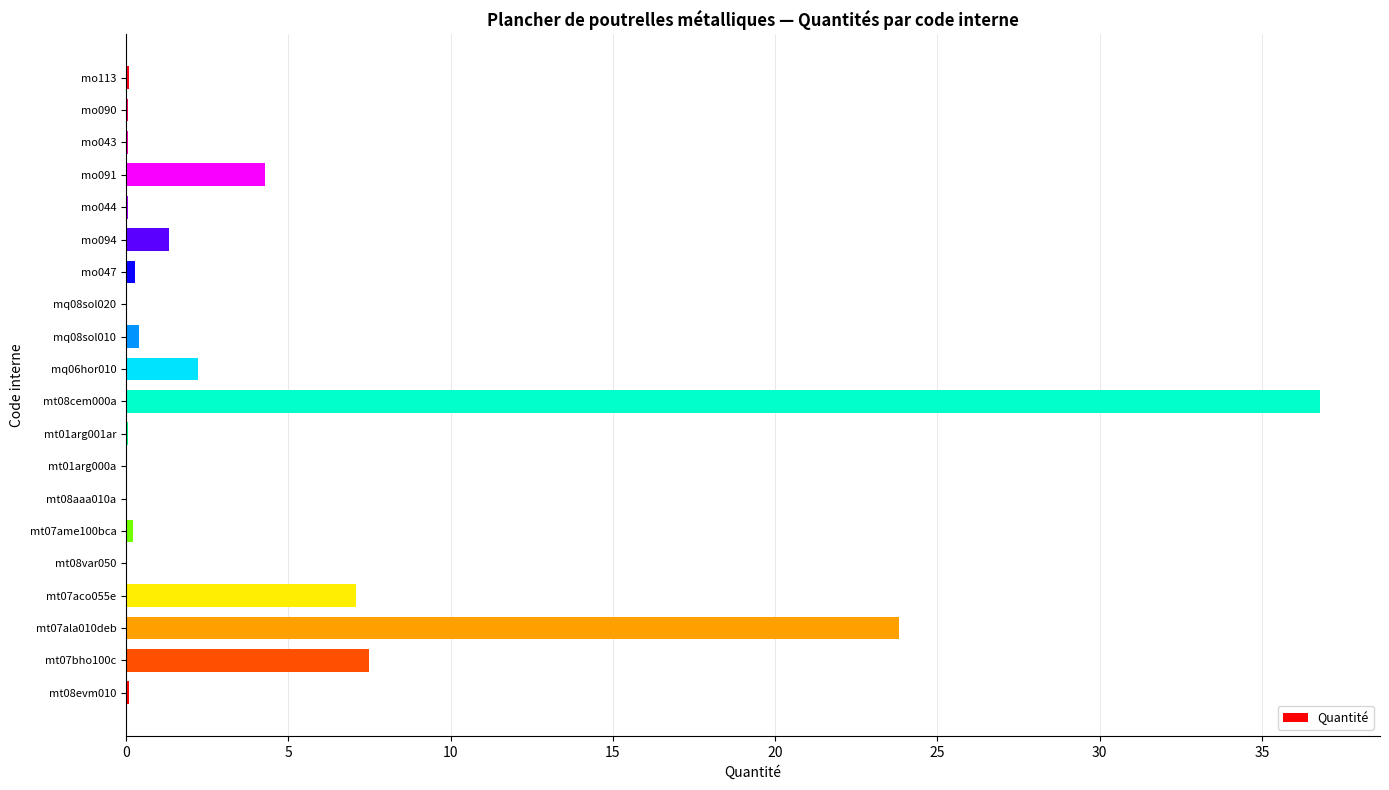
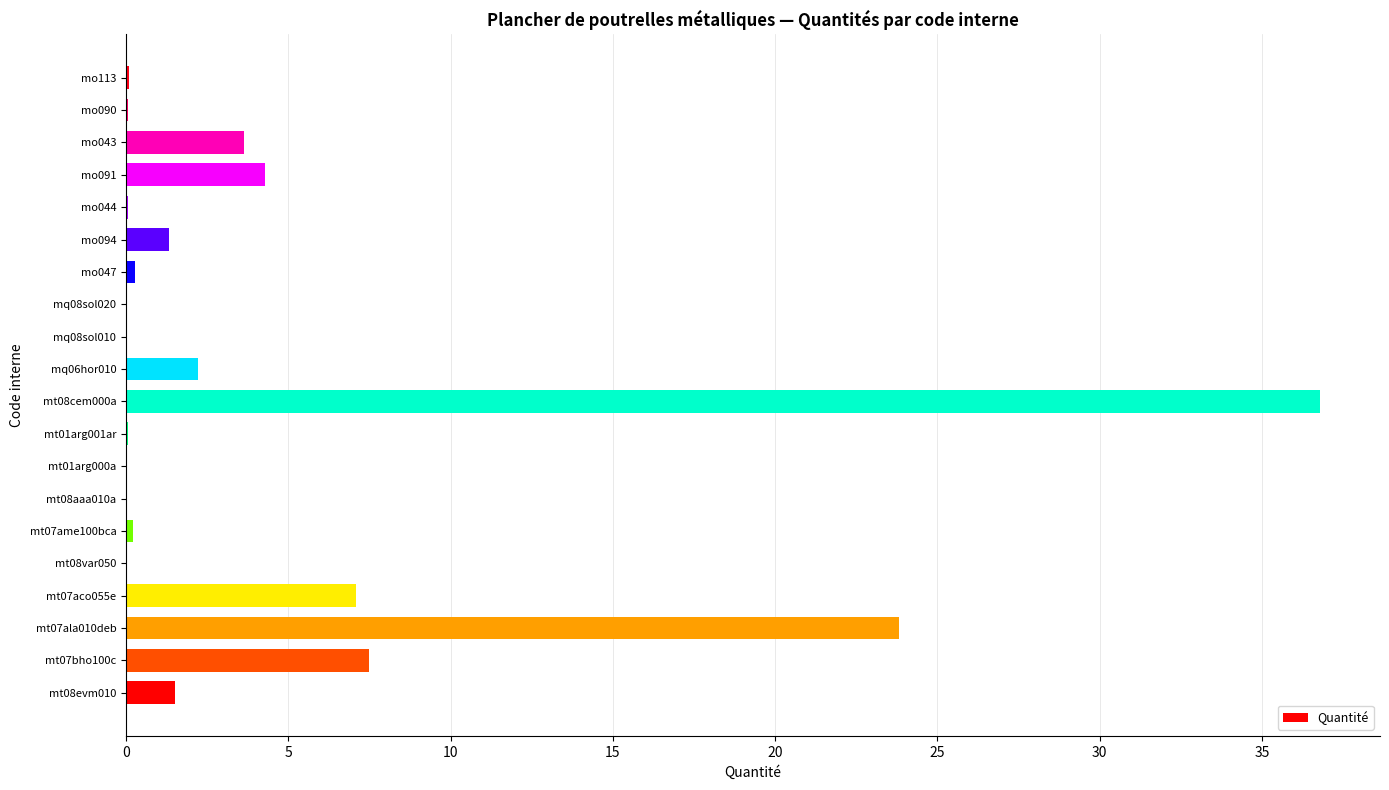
mo043: 0.1 -> 3.6
mq08sol010: 0.4 -> 0.0
mt08evm010: 0.1 -> 1.5
